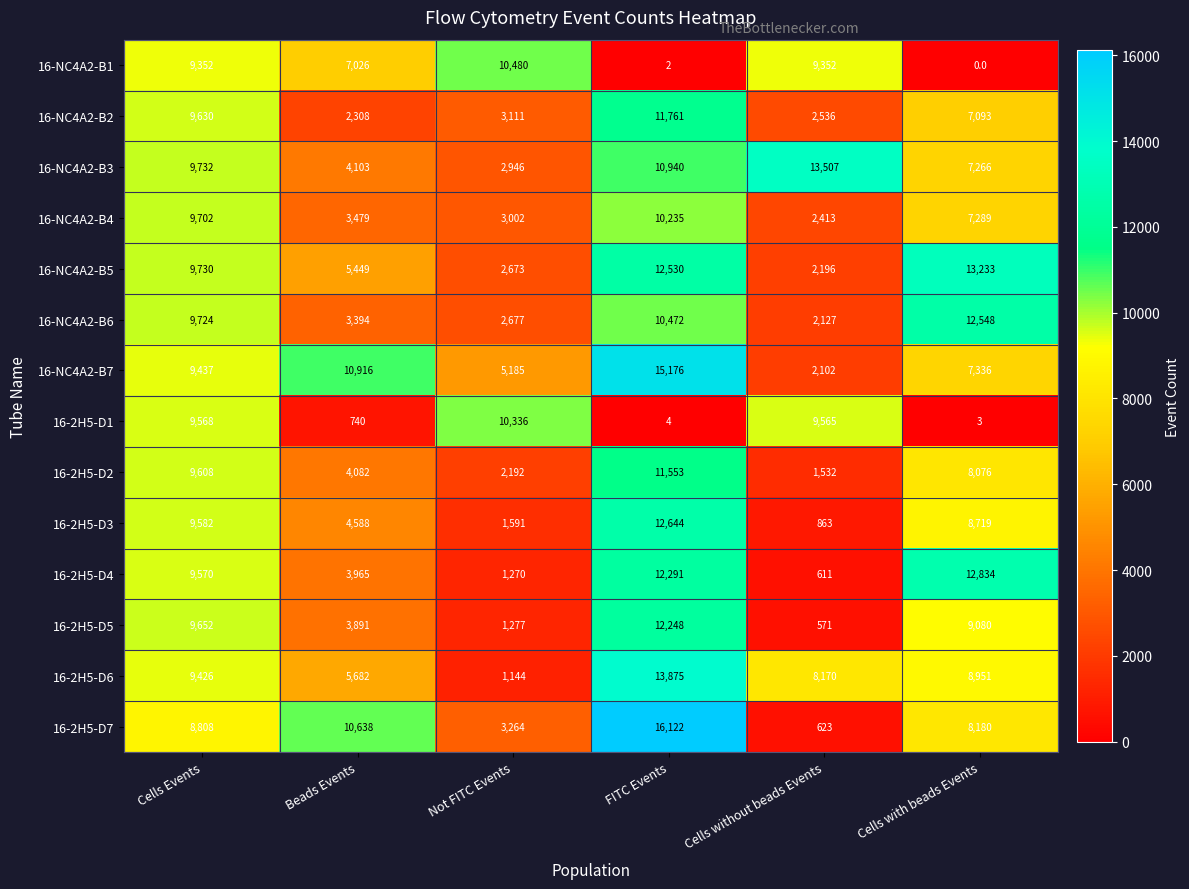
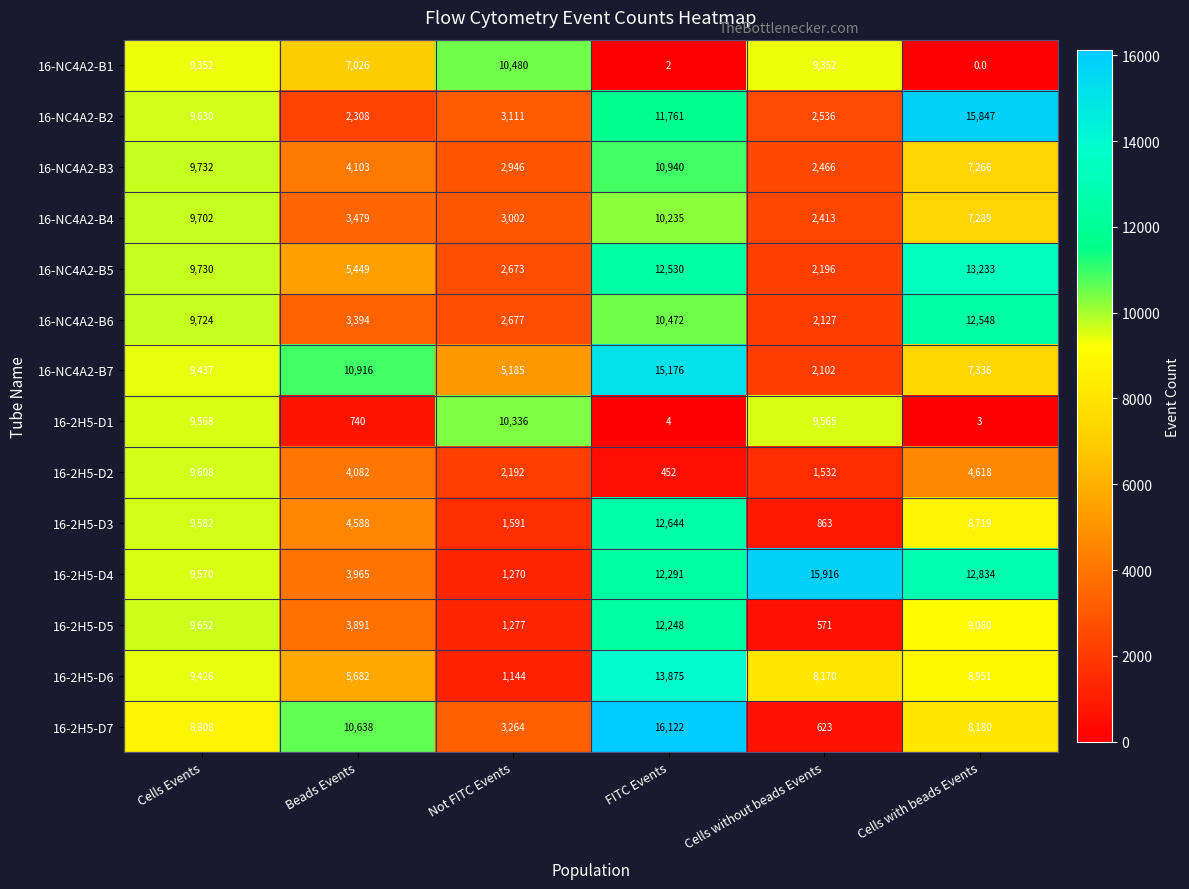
16-NC4A2-B2, Cells with beads Events: 7,093 -> 15,847
16-NC4A2-B3, Cells without beads Events: 13,507 -> 2,466
16-2H5-D2, FITC Events: 11,553 -> 452
16-2H5-D2, Cells with beads Events: 8,076 -> 4,618
16-2H5-D4, Cells without beads Events: 611 -> 15,916
